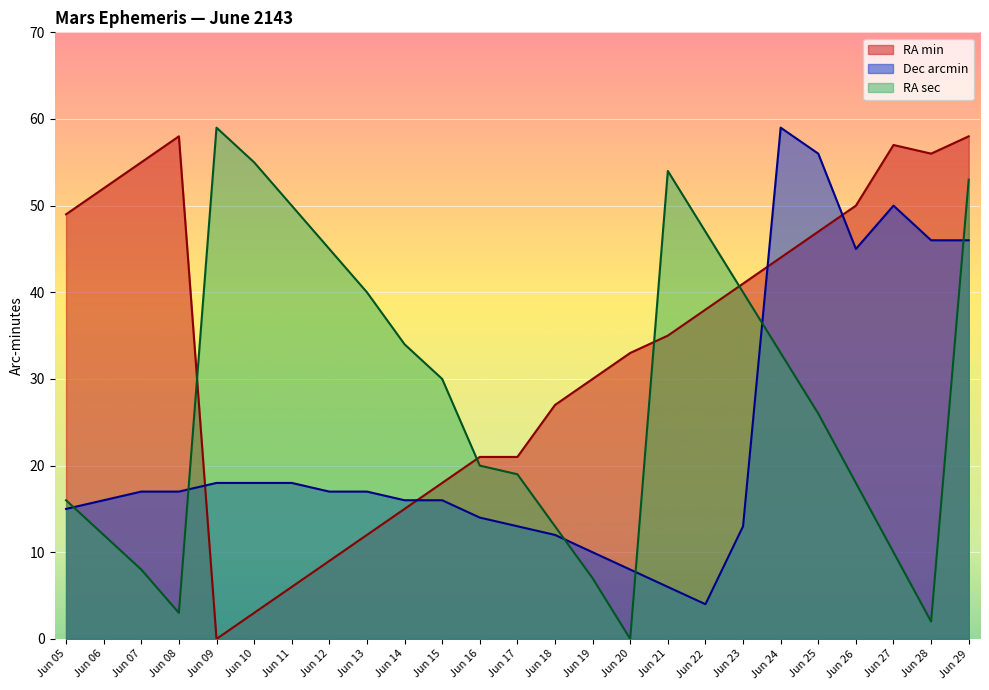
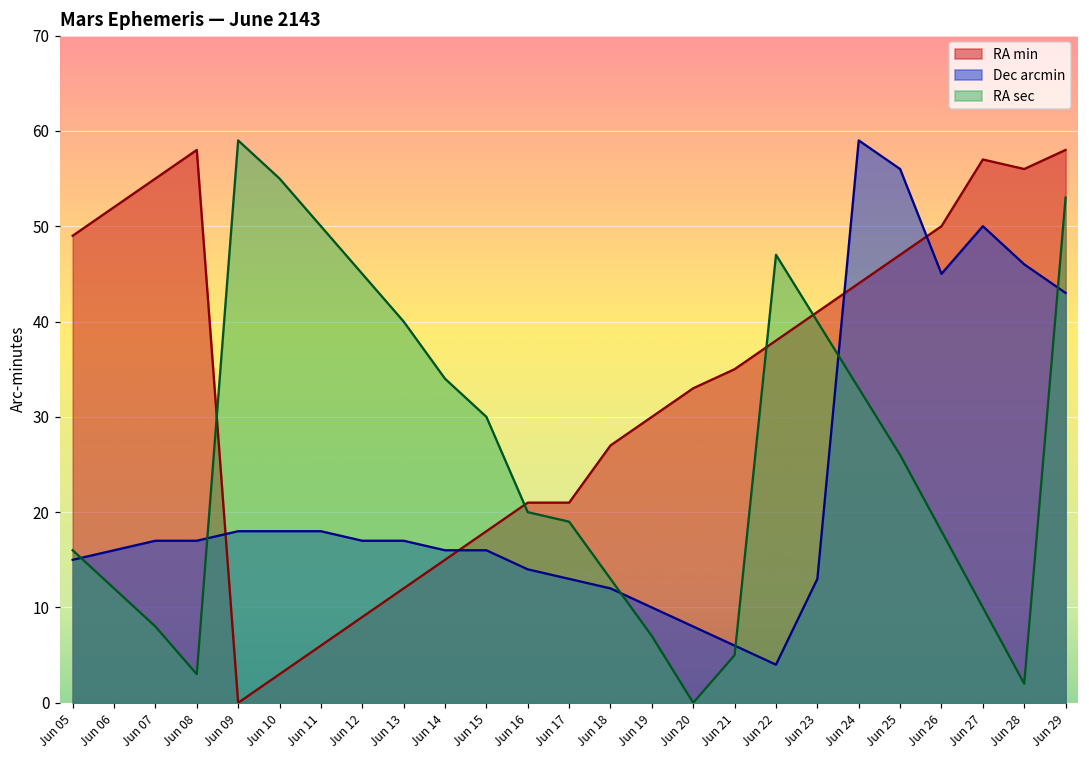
RA sec, Jun 21: 54 -> 5
Dec arcmin, Jun 29: 46 -> 43
